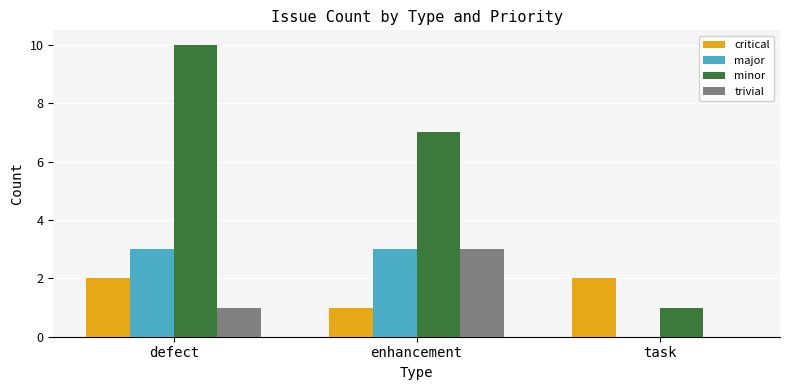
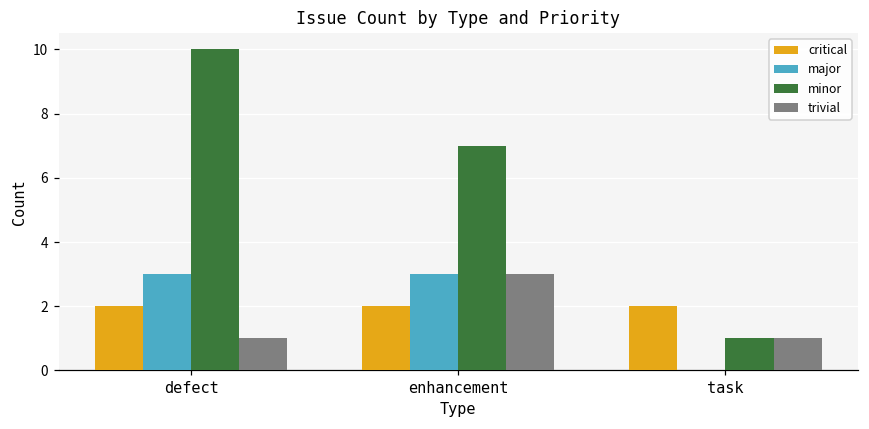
critical, enhancement: 1 -> 2
trivial, task: 0 -> 1
